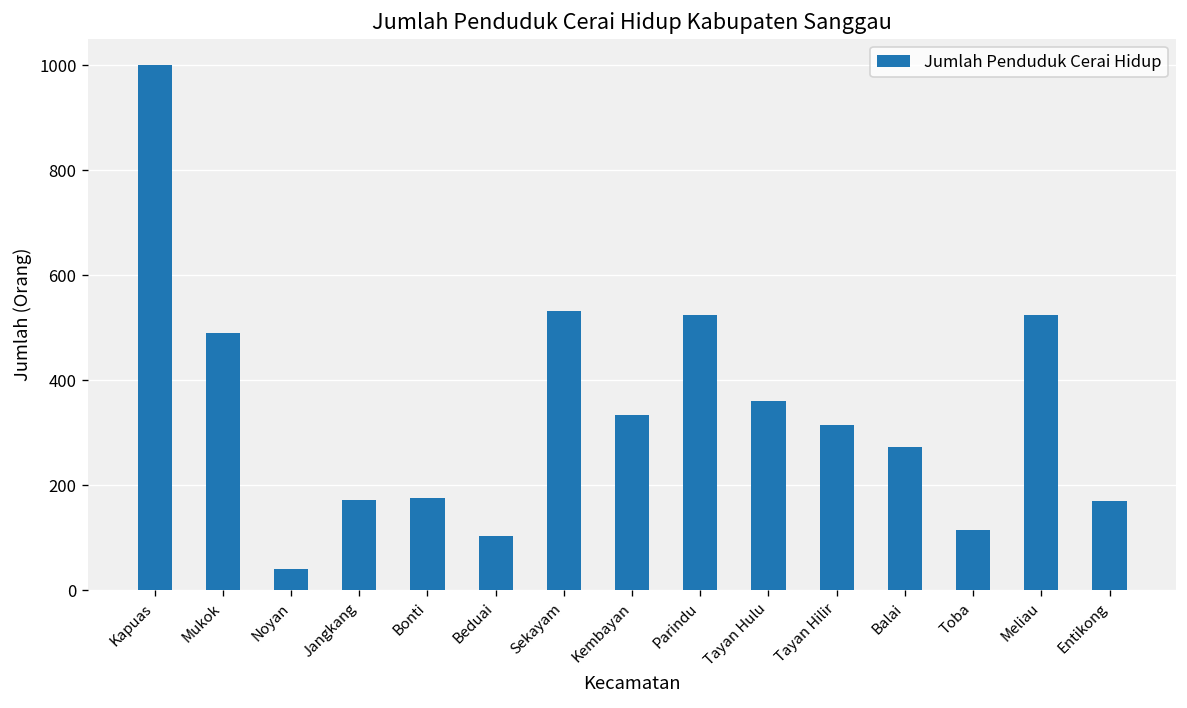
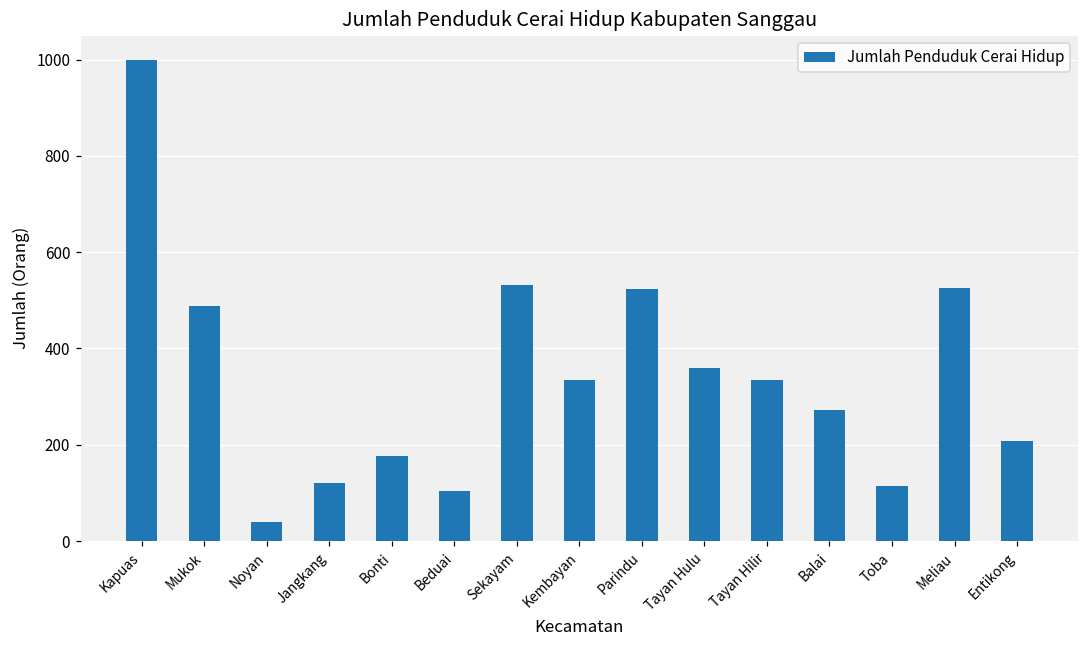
Jangkang: 170 -> 120
Tayan Hilir: 320 -> 330
Entikong: 170 -> 210
